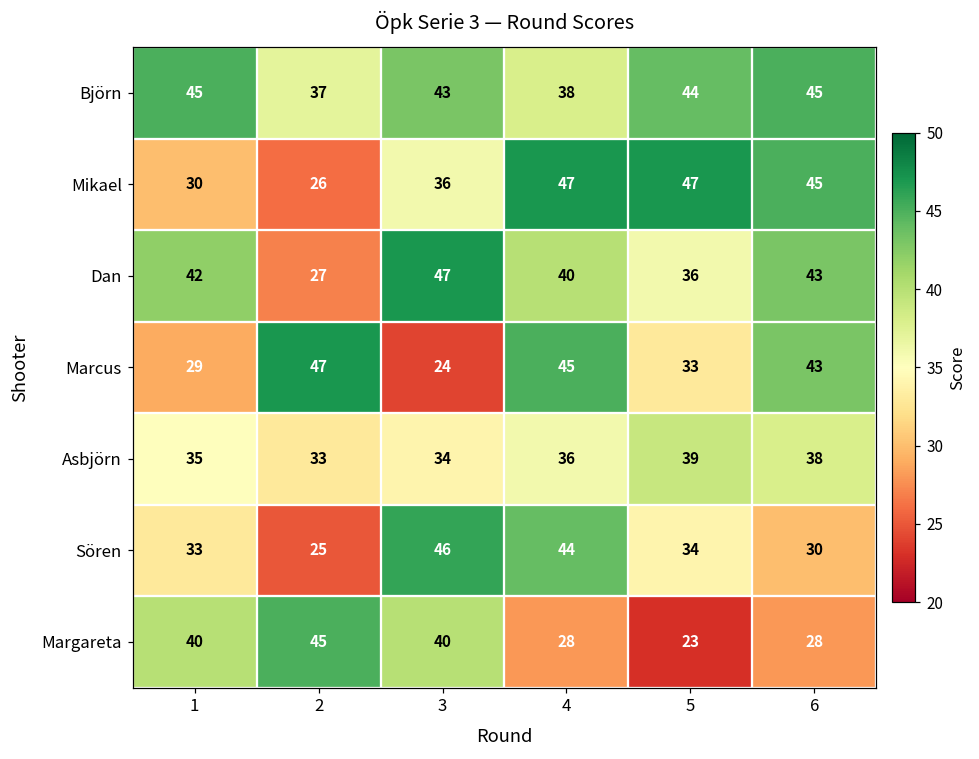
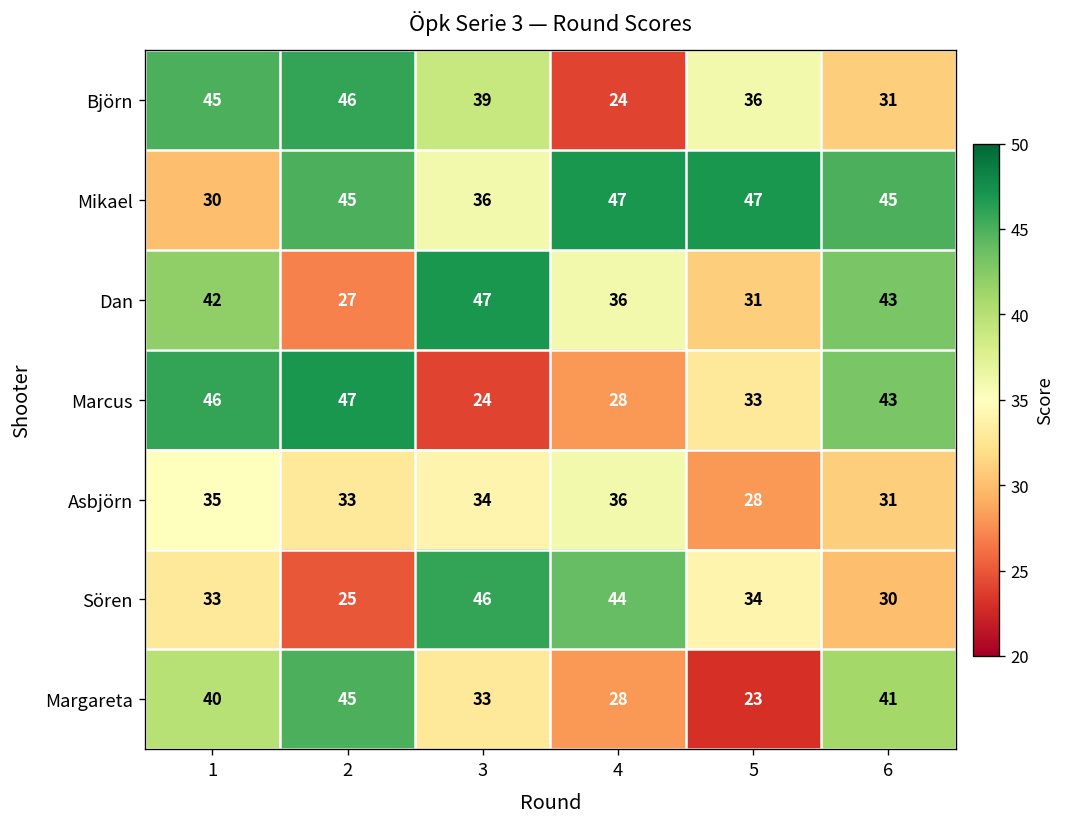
Björn, 2: 37 -> 46
Björn, 3: 43 -> 39
Björn, 4: 38 -> 24
Björn, 5: 44 -> 36
Björn, 6: 45 -> 31
Mikael, 2: 26 -> 45
Dan, 4: 40 -> 36
Dan, 5: 36 -> 31
Marcus, 1: 29 -> 46
Marcus, 4: 45 -> 28
Asbjörn, 5: 39 -> 28
Asbjörn, 6: 38 -> 31
Margareta, 3: 40 -> 33
Margareta, 6: 28 -> 41
